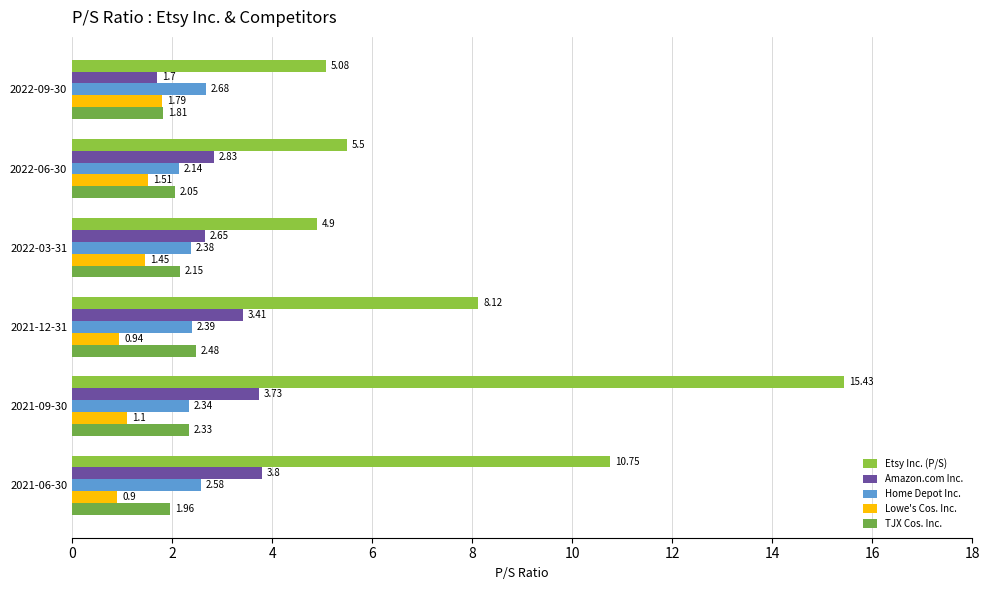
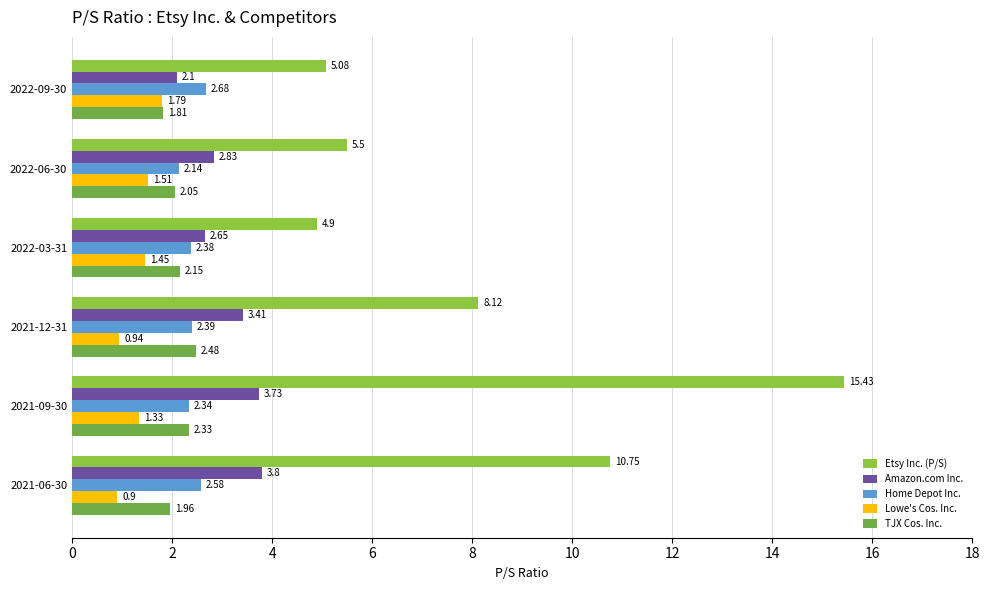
Amazon.com Inc., 2022-09-30: 1.7 -> 2.1
Lowe's Cos. Inc., 2021-09-30: 1.1 -> 1.33
